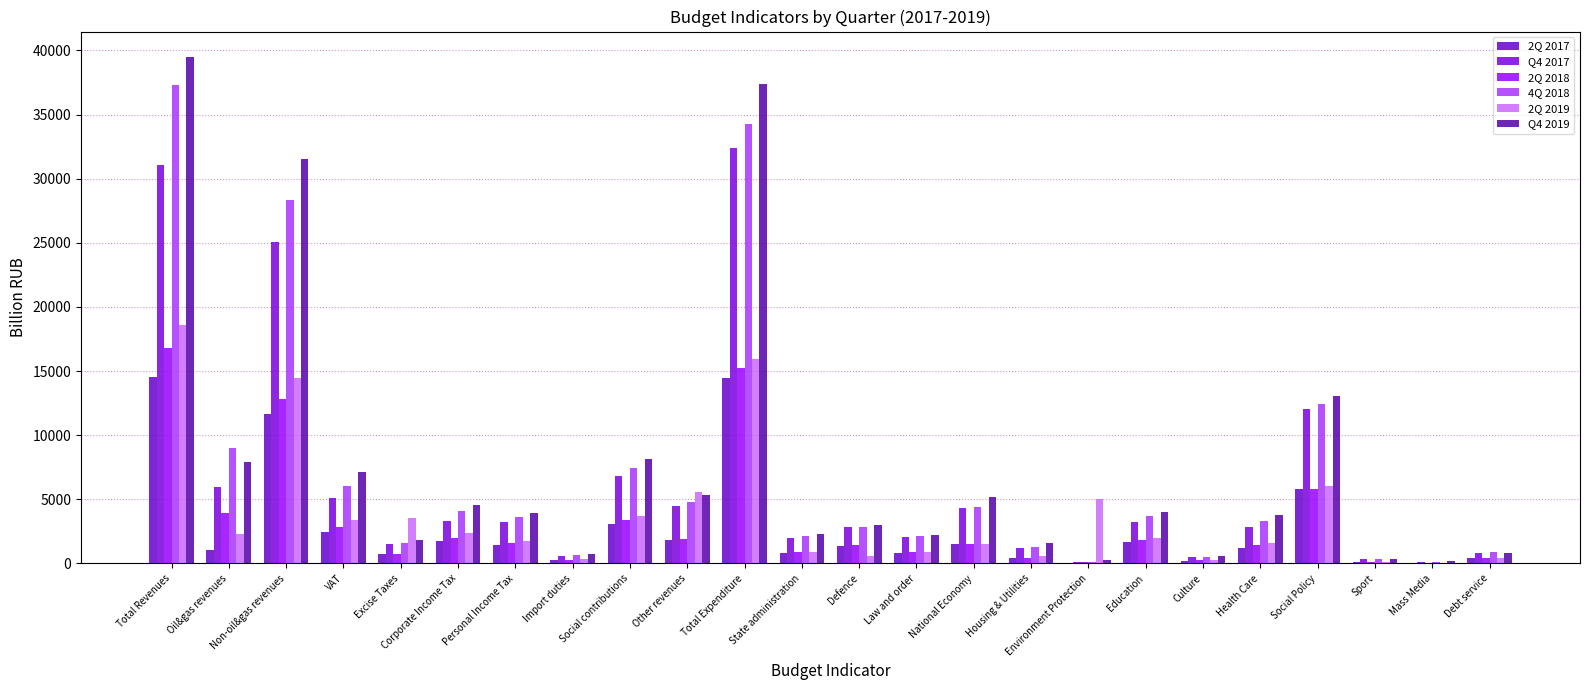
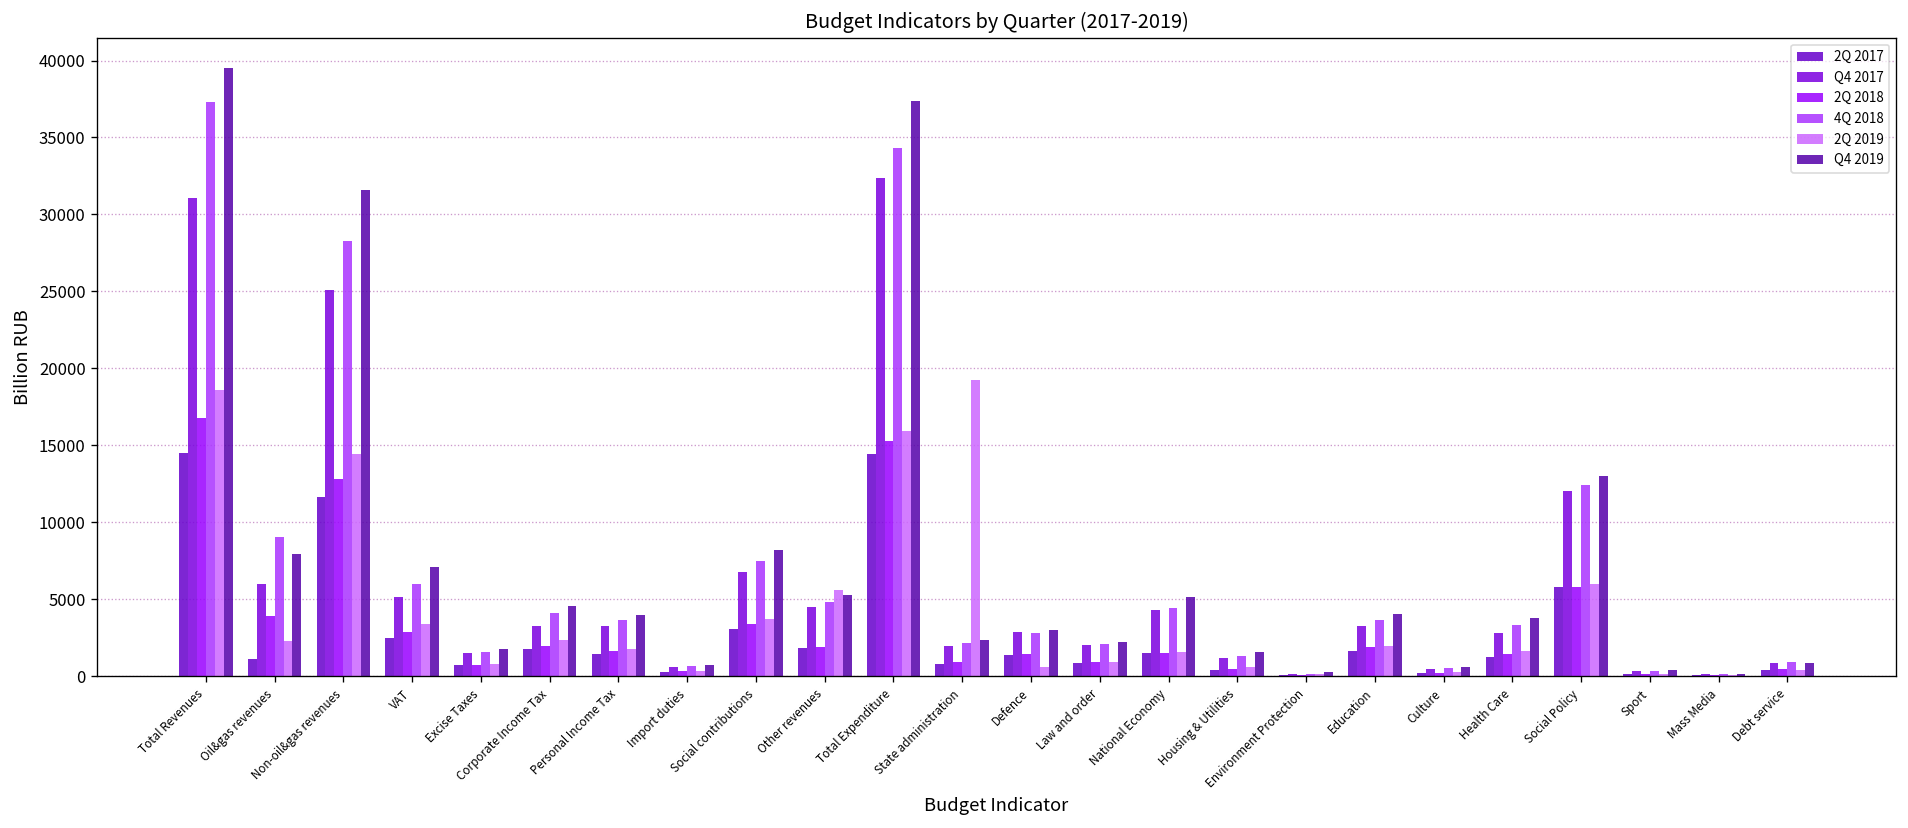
2Q 2019, Excise Taxes: 3500 -> 800
2Q 2019, State administration: 900 -> 19300
2Q 2019, Environment Protection: 5000 -> 100
